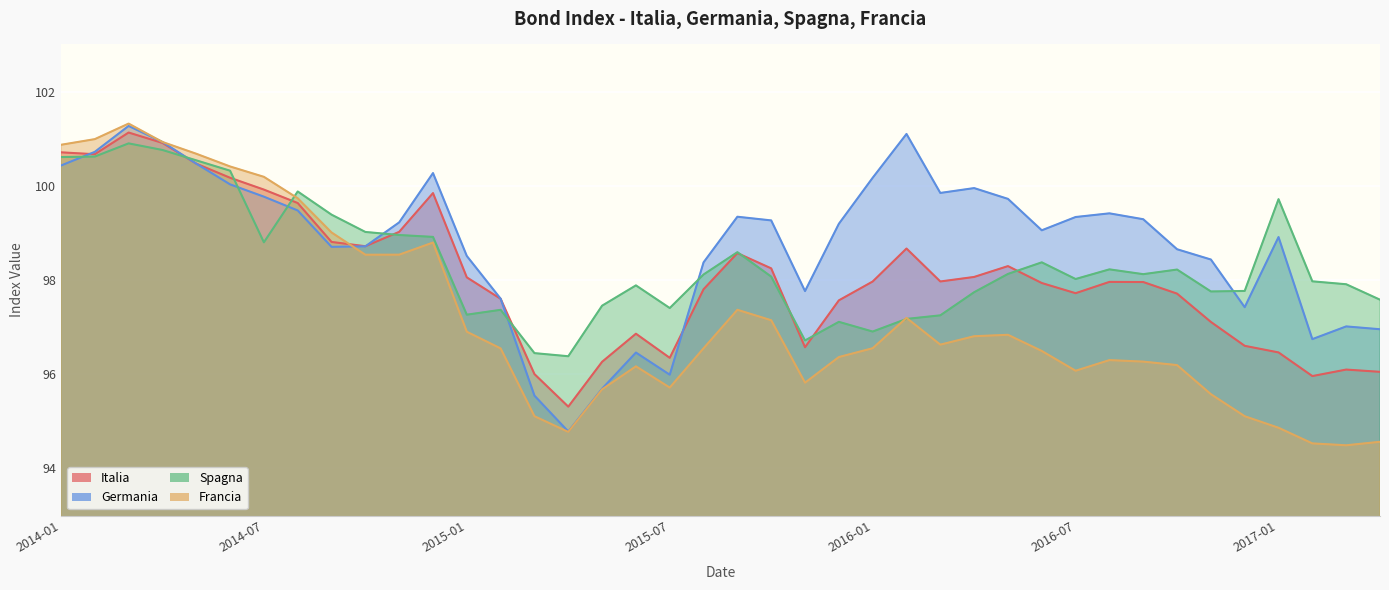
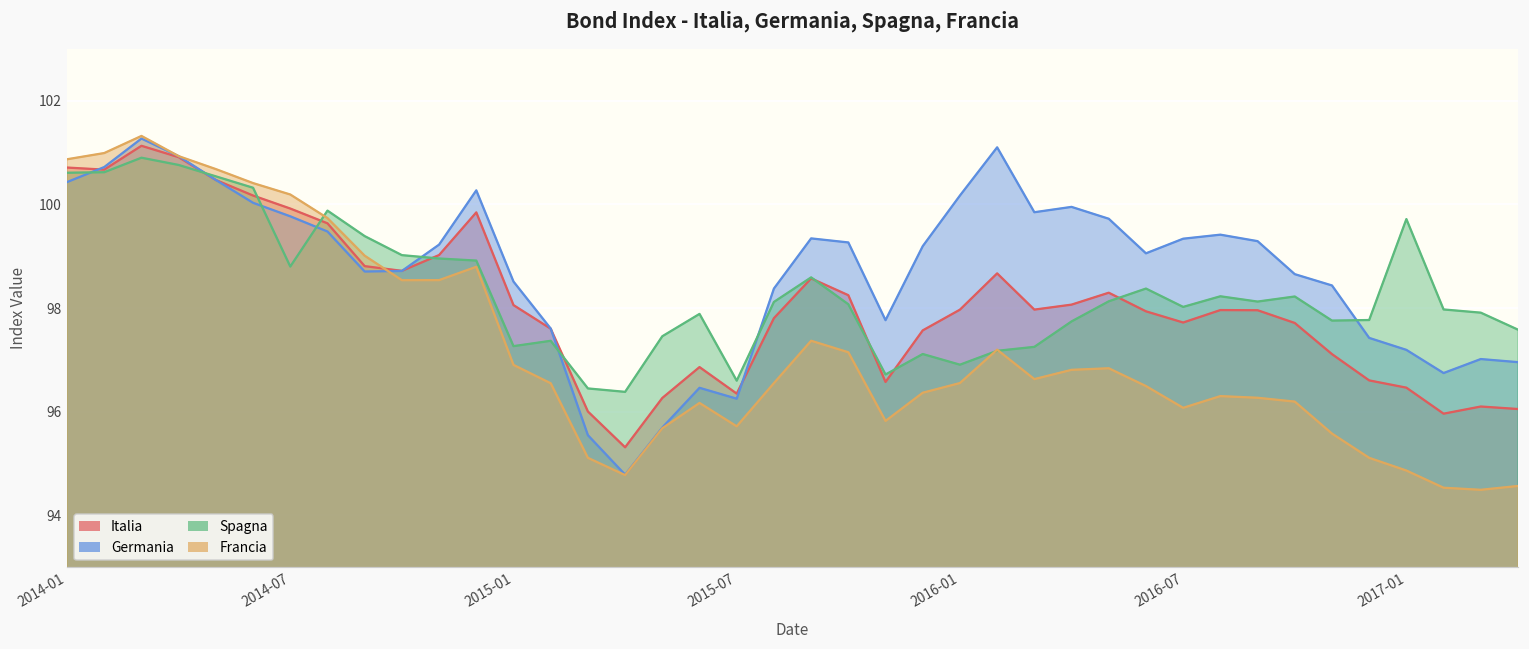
Germania, 2015-07: 96.0 -> 96.3
Spagna, 2015-07: 97.4 -> 96.6
Germania, 2017-01: 98.9 -> 97.2
